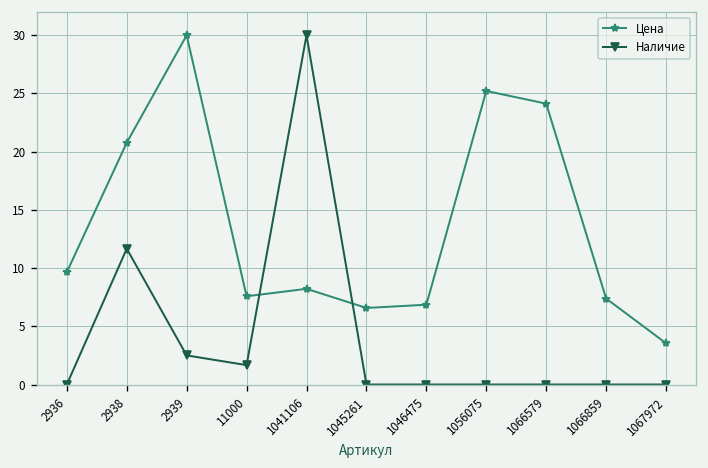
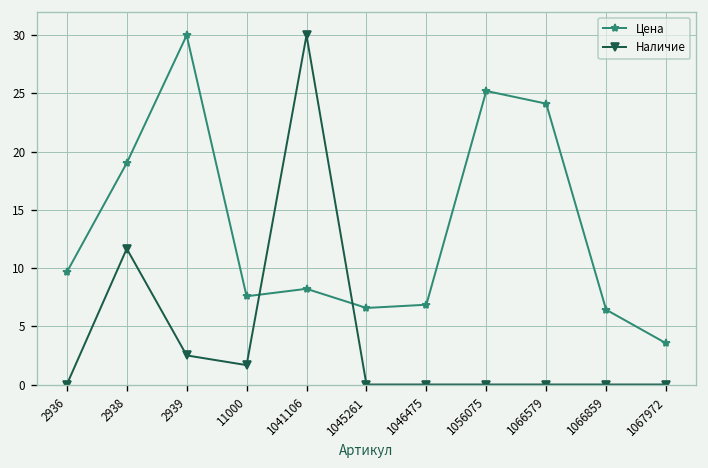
Цена, 2938: 21 -> 19
Цена, 1066859: 7 -> 6
